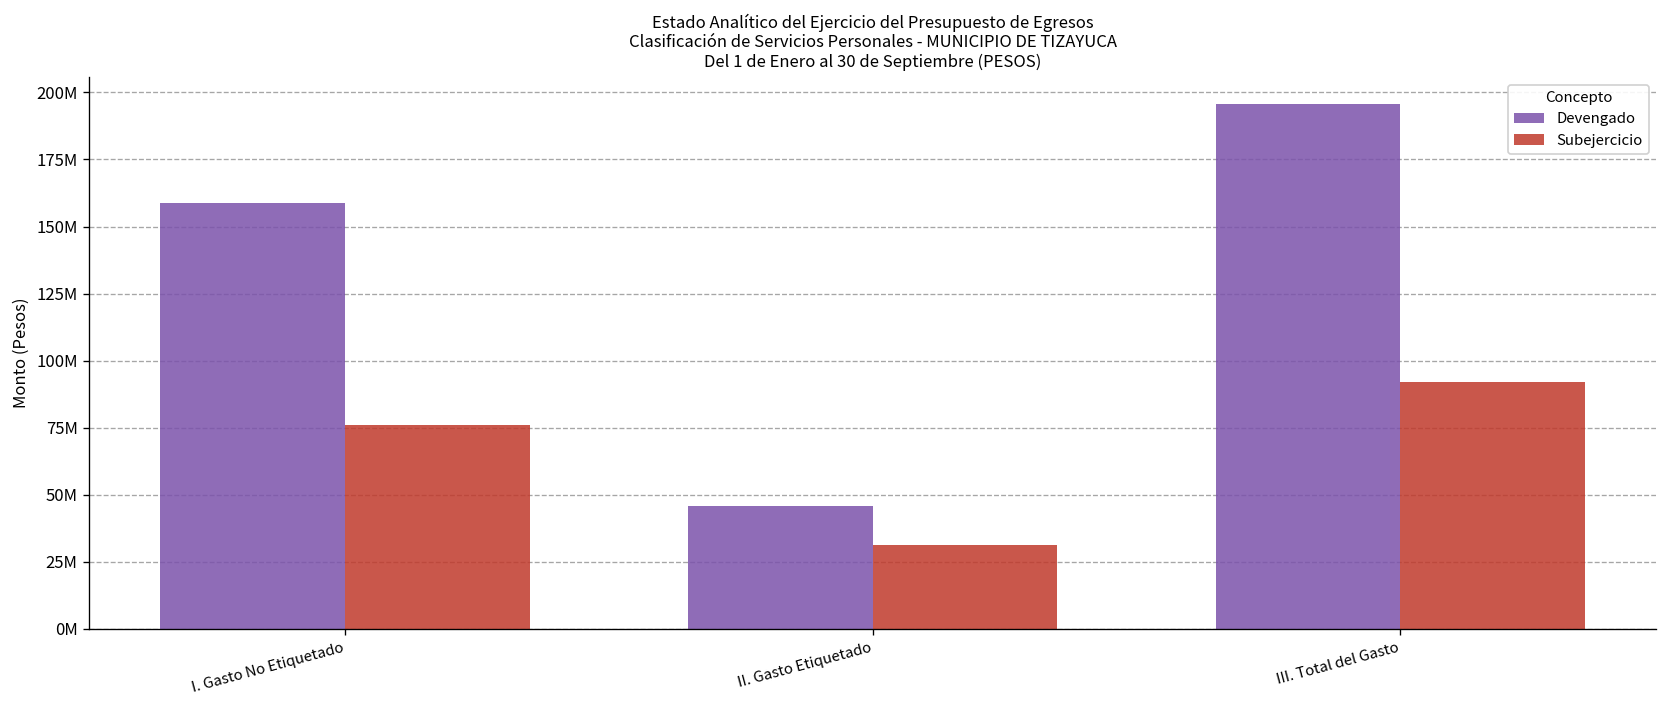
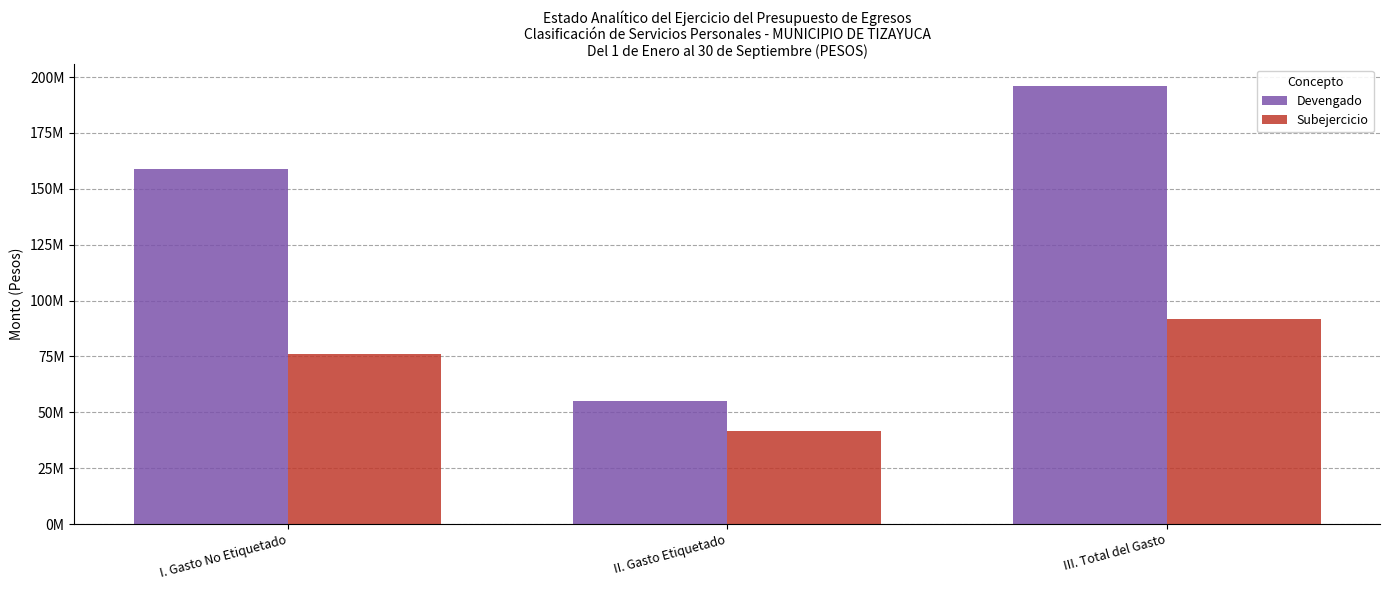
Devengado, II. Gasto Etiquetado: 46000000 -> 55000000
Subejercicio, II. Gasto Etiquetado: 31000000 -> 42000000
